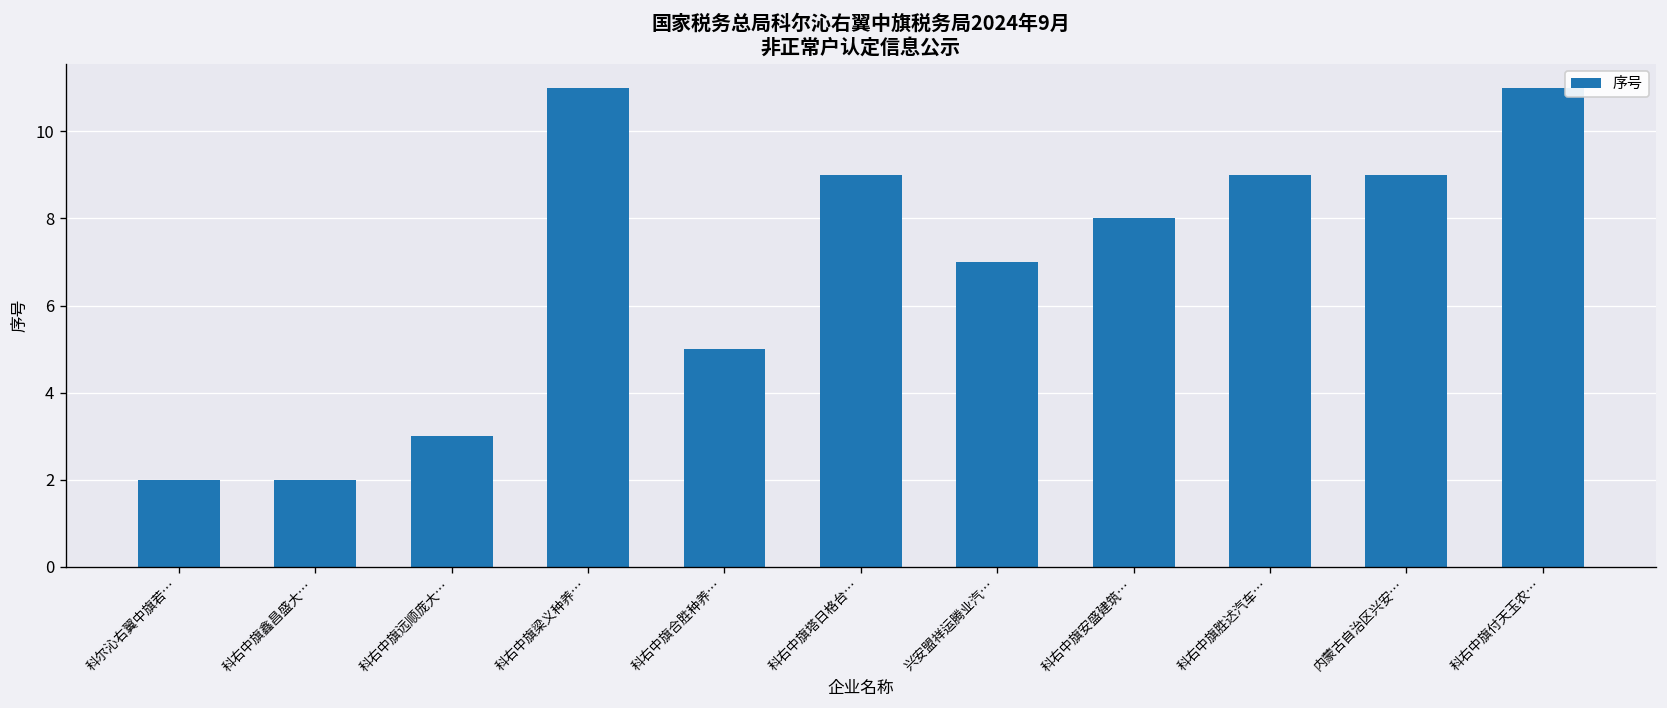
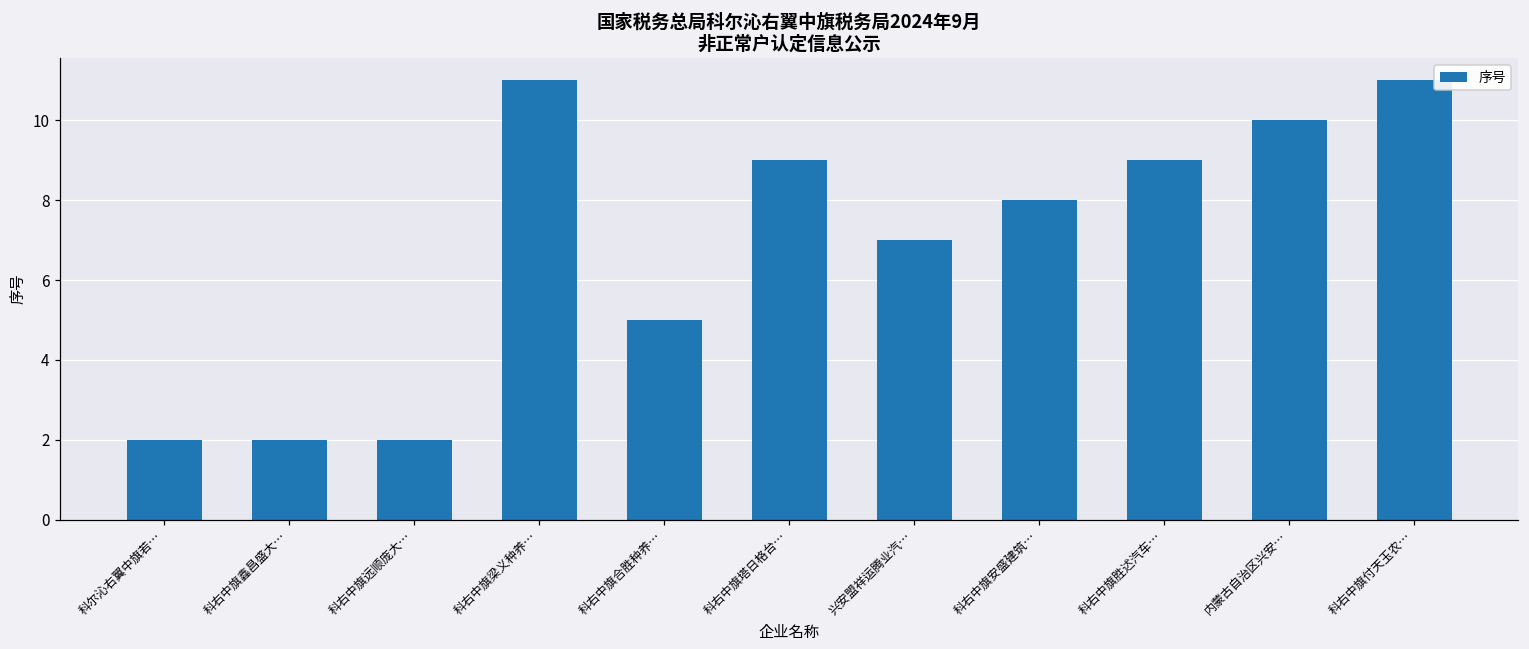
科右中旗远顺庞大…: 3 -> 2
内蒙古自治区兴安…: 9 -> 10
